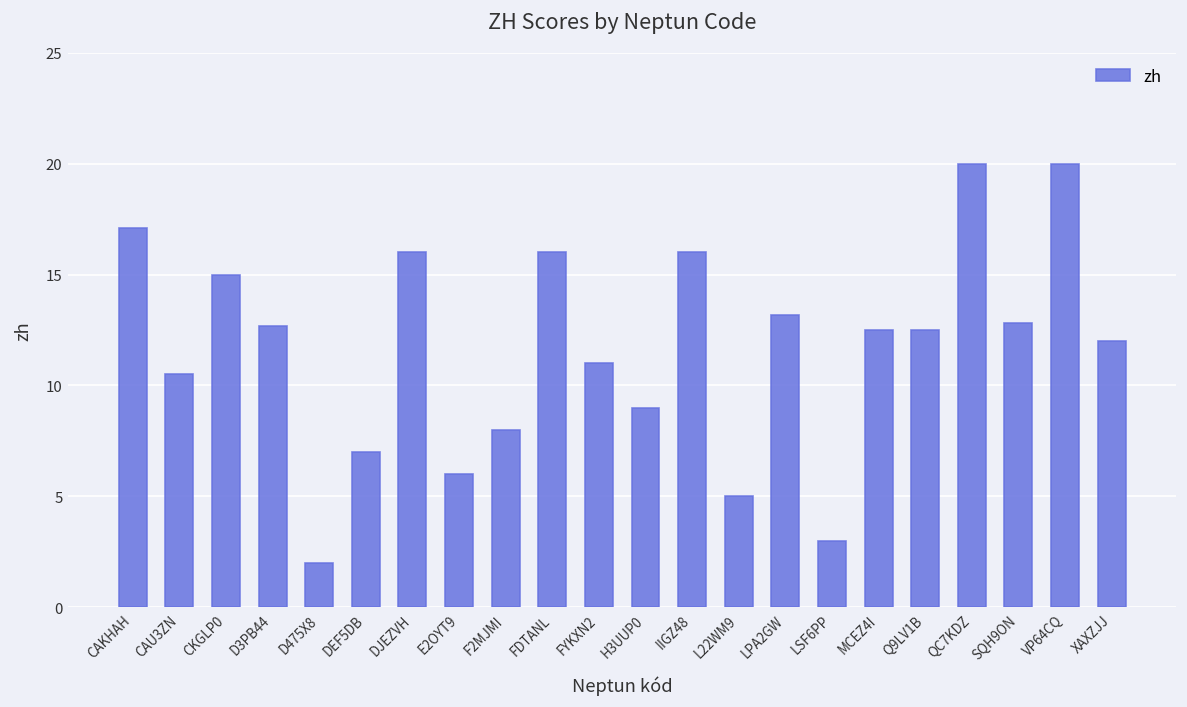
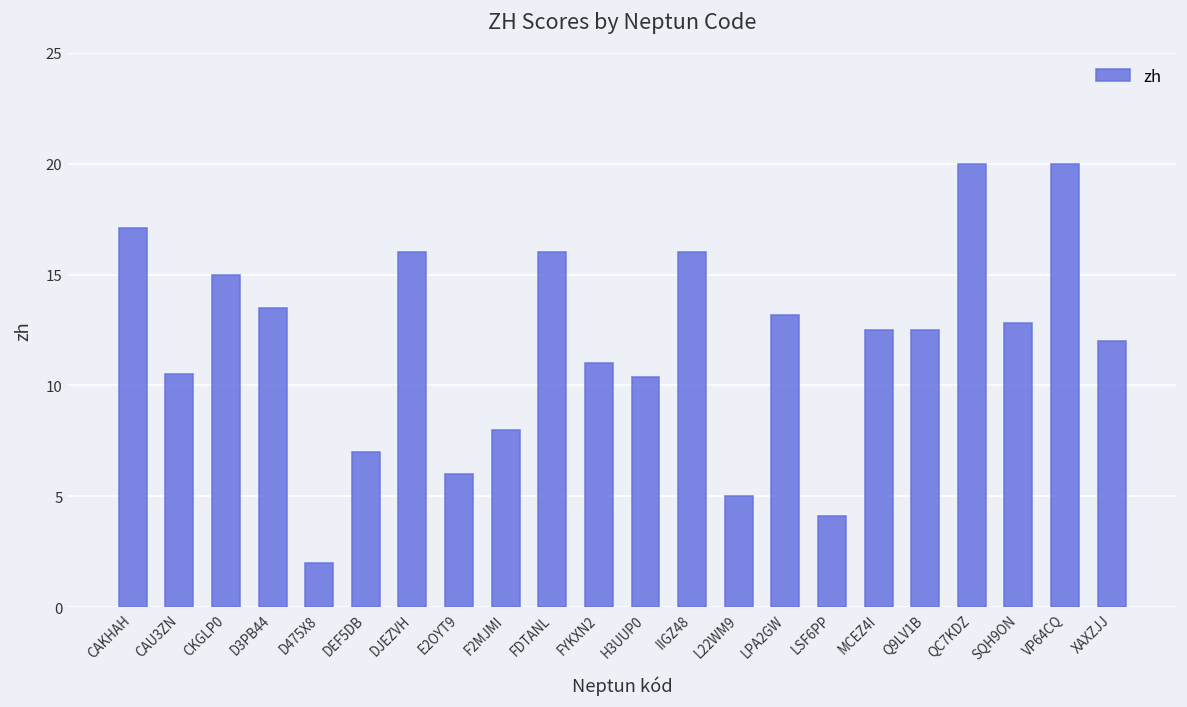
D3PB44: 12.7 -> 13.5
H3UUP0: 9.0 -> 10.4
LSF6PP: 3.0 -> 4.1
